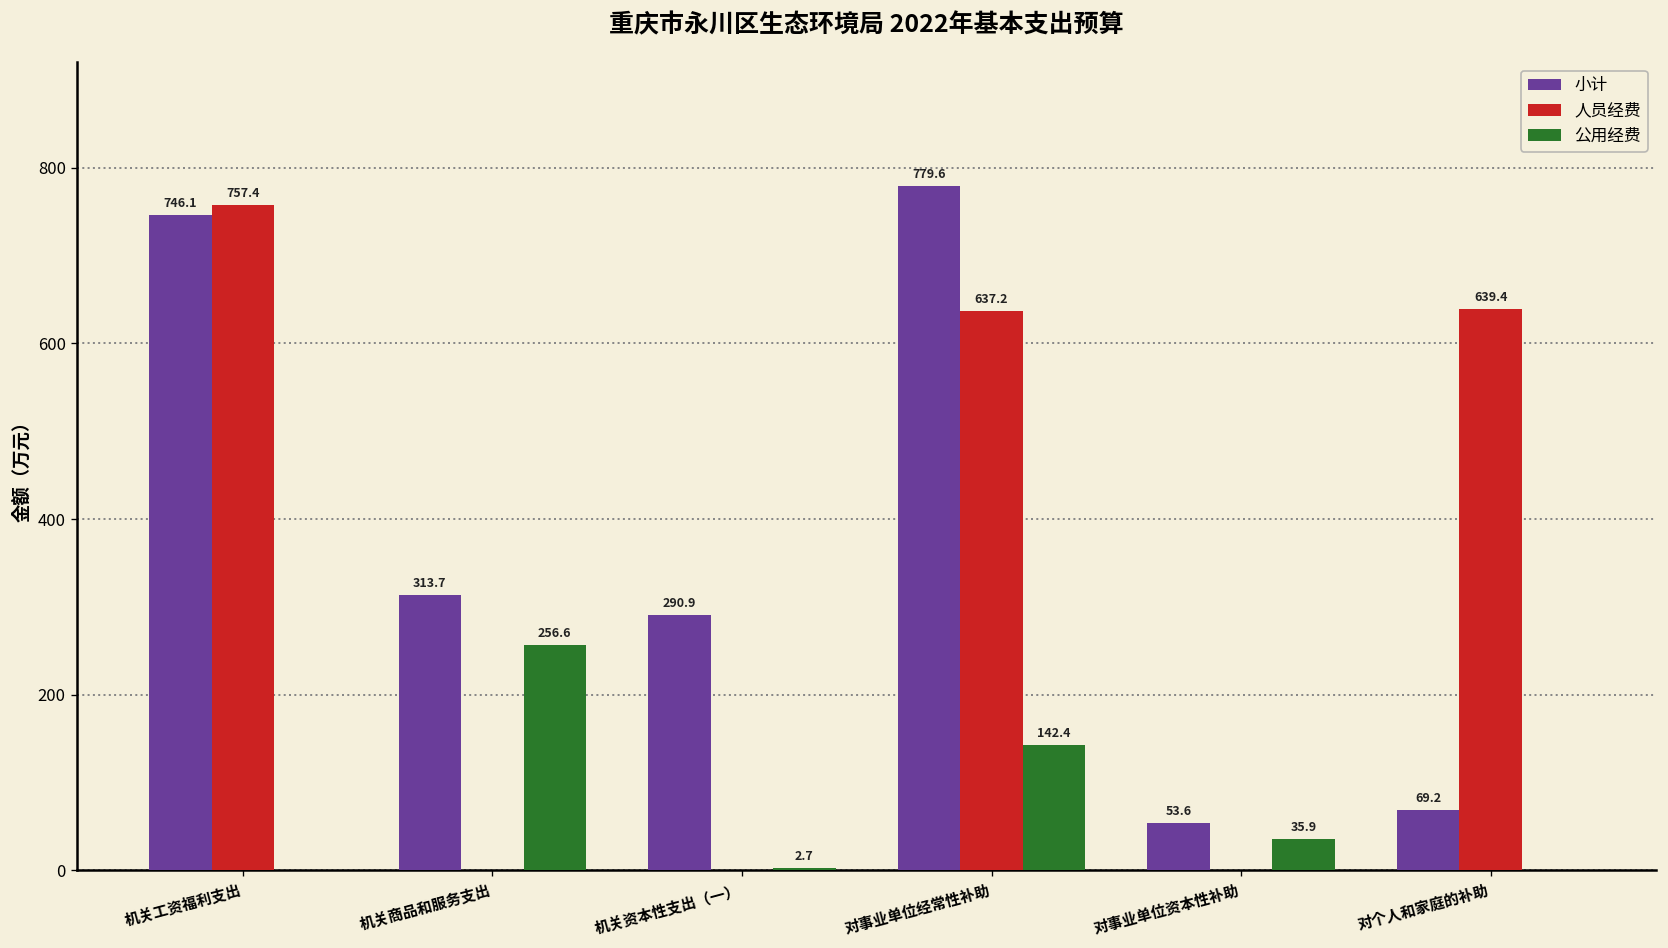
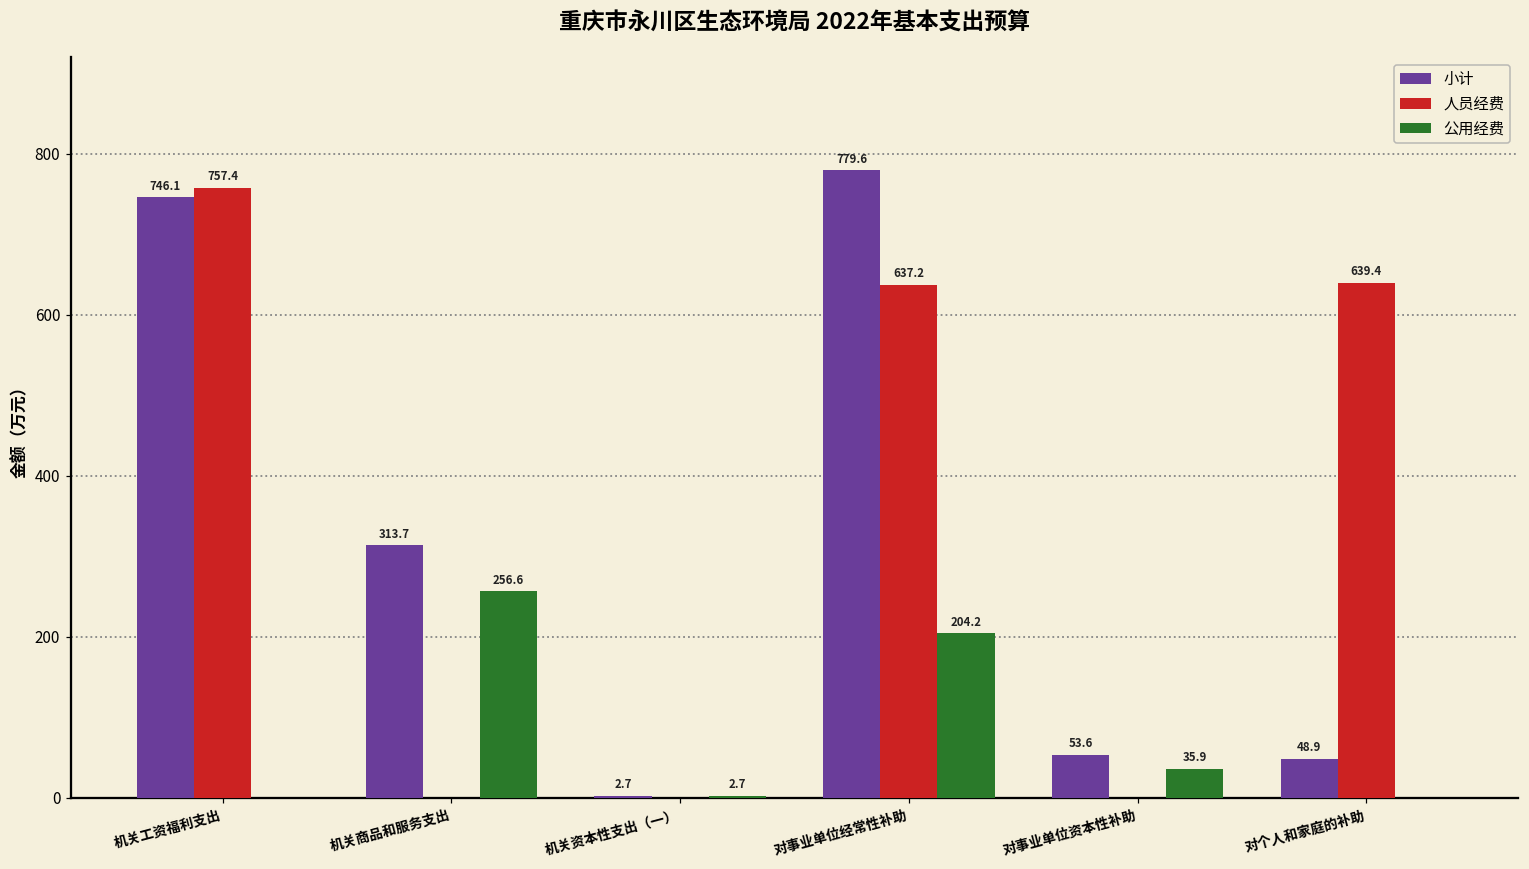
小计, 机关资本性支出（一）: 290.9 -> 2.7
公用经费, 对事业单位经常性补助: 142.4 -> 204.2
小计, 对个人和家庭的补助: 69.2 -> 48.9
